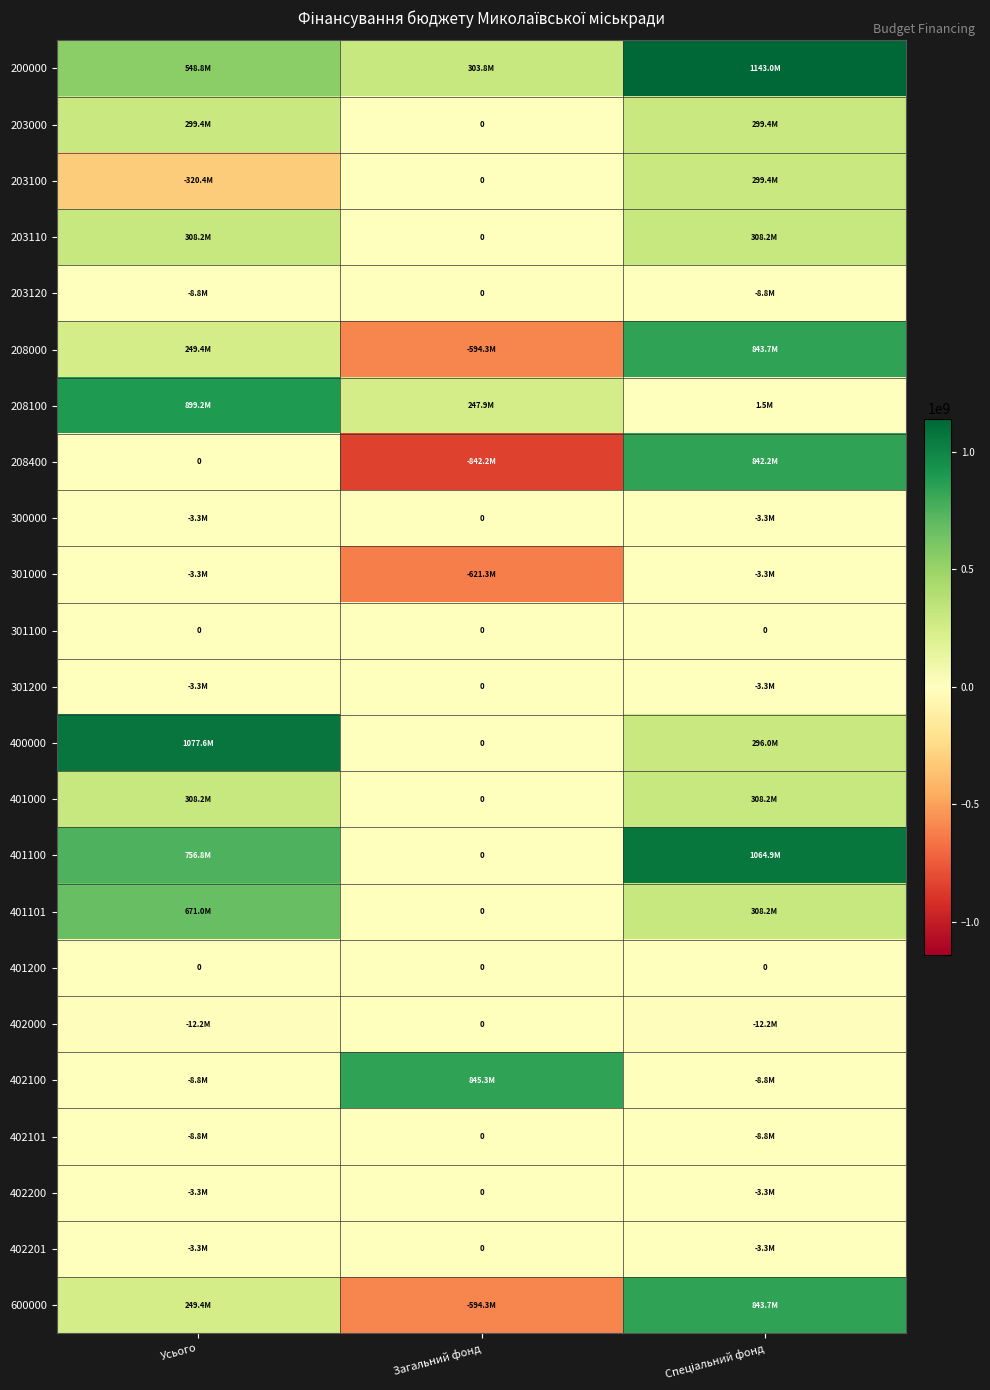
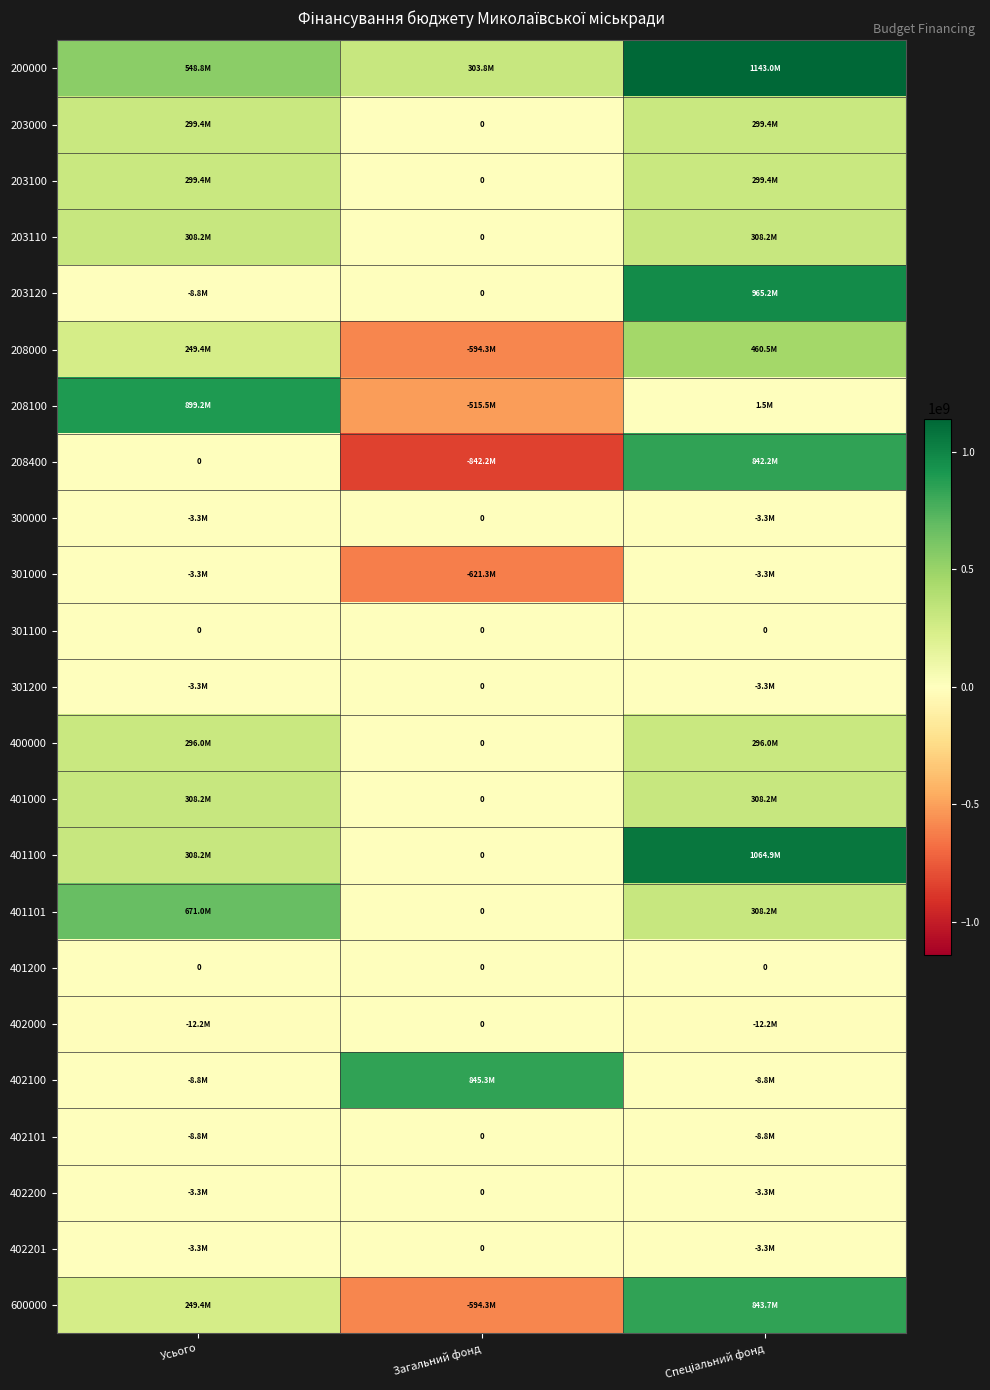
203100, Усього: -320.4M -> 299.4M
203120, Спеціальний фонд: -8.8M -> 965.2M
208000, Спеціальний фонд: 843.7M -> 460.5M
208100, Загальний фонд: 247.9M -> -515.5M
400000, Усього: 1077.6M -> 296.0M
401100, Усього: 756.8M -> 308.2M
